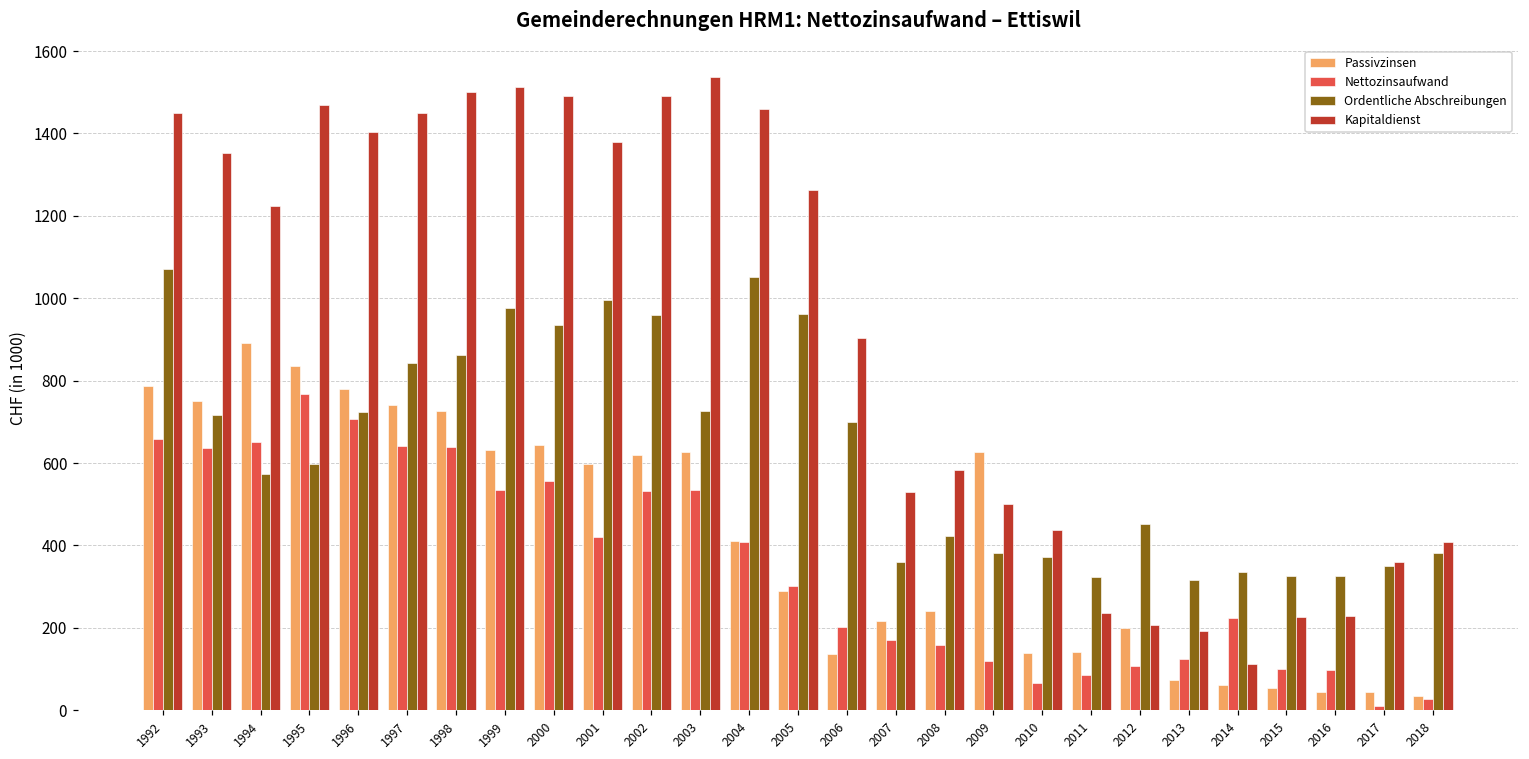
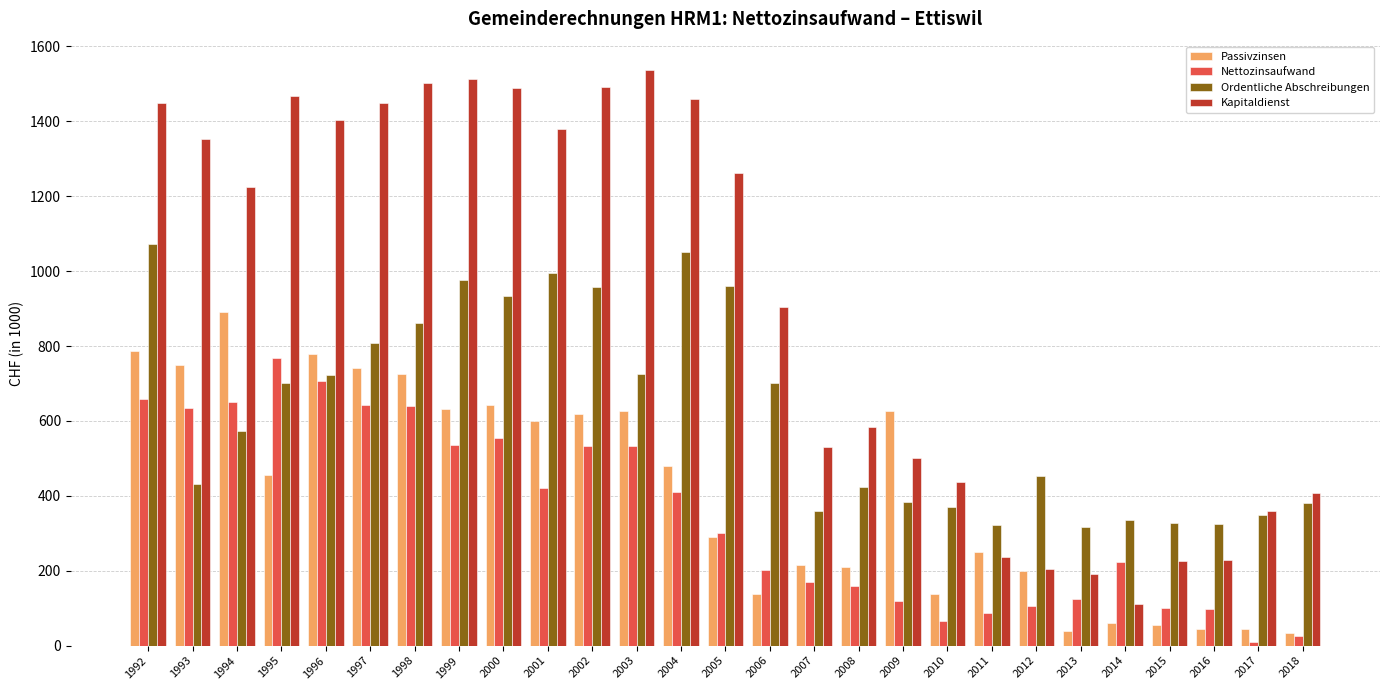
Ordentliche Abschreibungen, 1993: 720 -> 430
Passivzinsen, 1995: 840 -> 450
Ordentliche Abschreibungen, 1995: 600 -> 700
Ordentliche Abschreibungen, 1997: 840 -> 810
Passivzinsen, 2004: 410 -> 480
Passivzinsen, 2008: 240 -> 210
Passivzinsen, 2011: 140 -> 250
Passivzinsen, 2013: 70 -> 40
